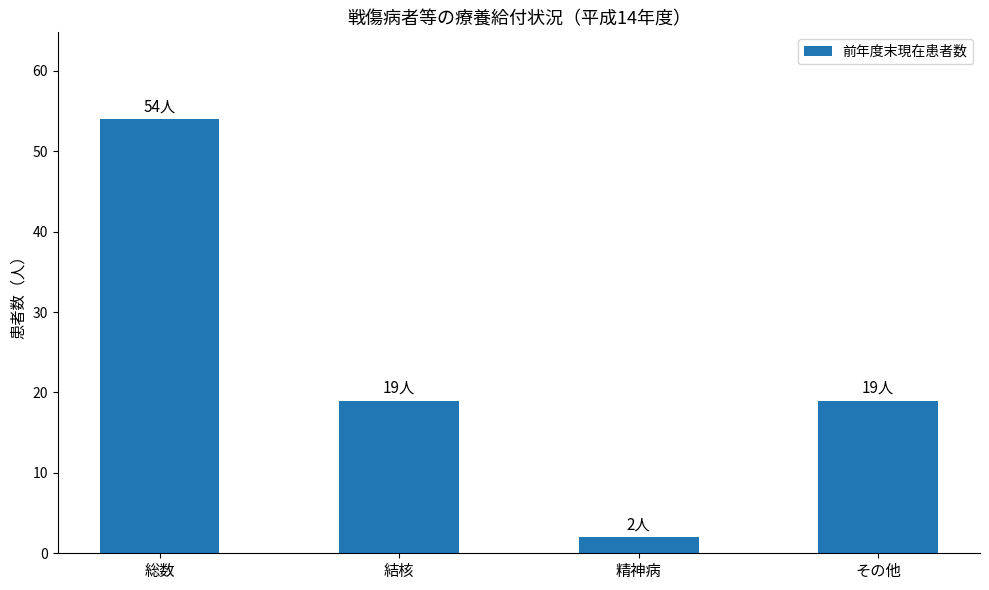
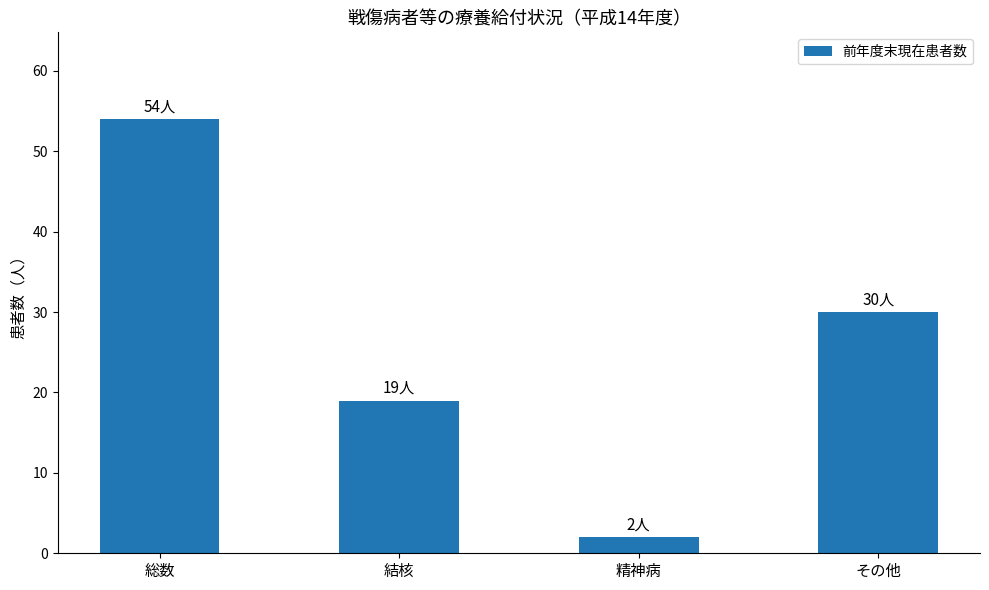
その他: 19人 -> 30人
